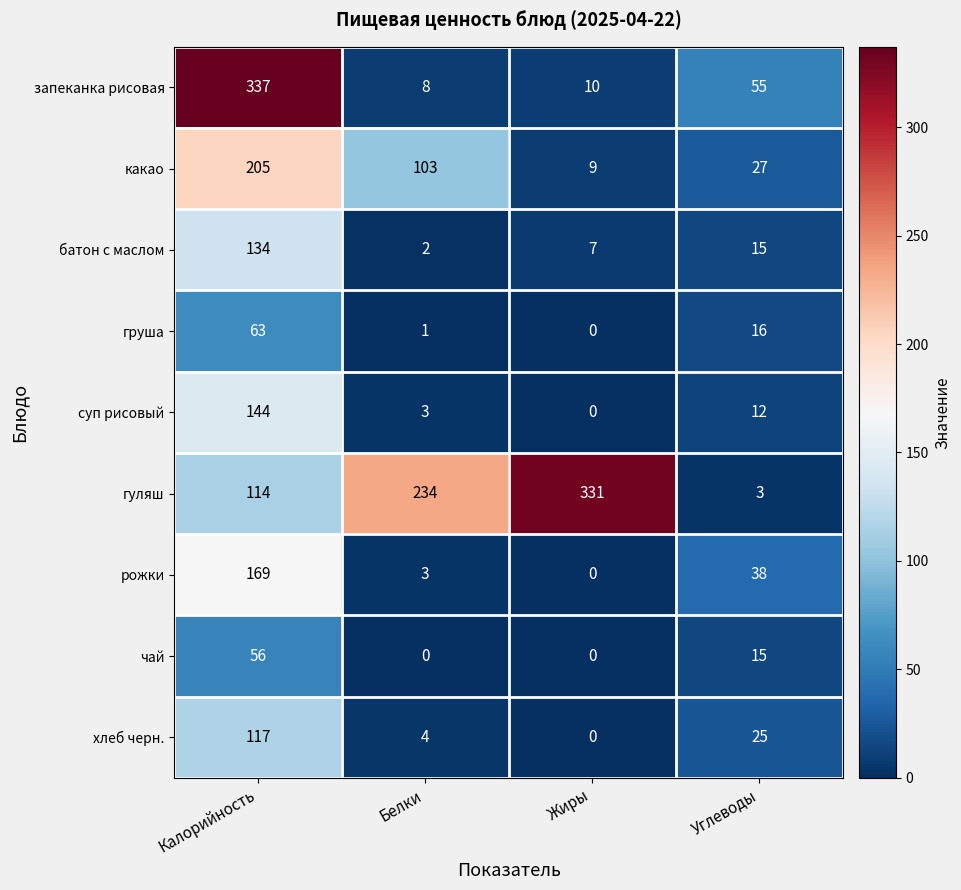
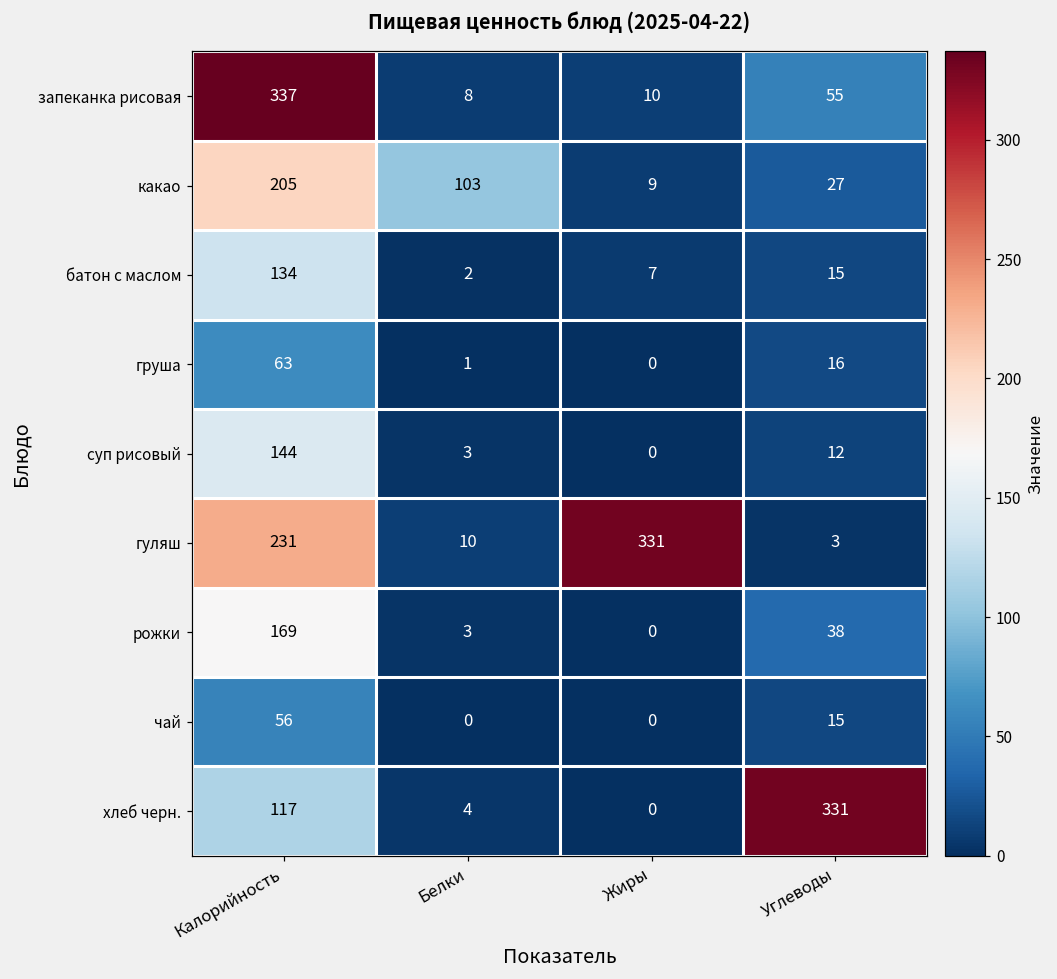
гуляш, Калорийность: 114 -> 231
гуляш, Белки: 234 -> 10
хлеб черн., Углеводы: 25 -> 331
